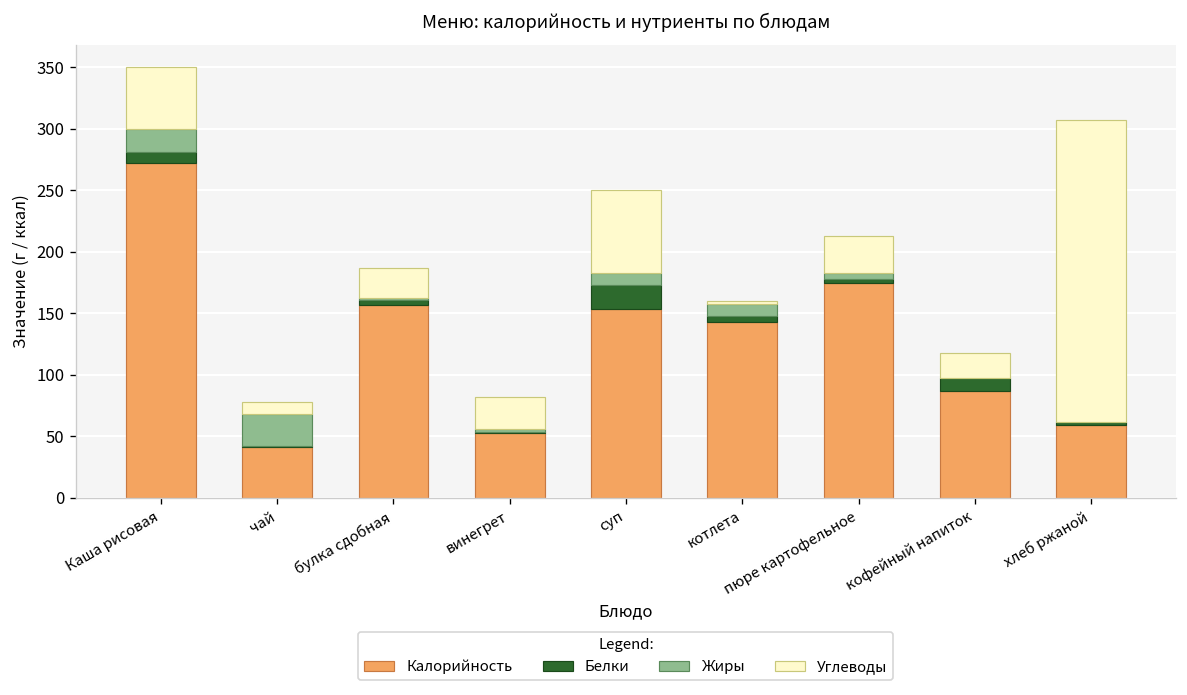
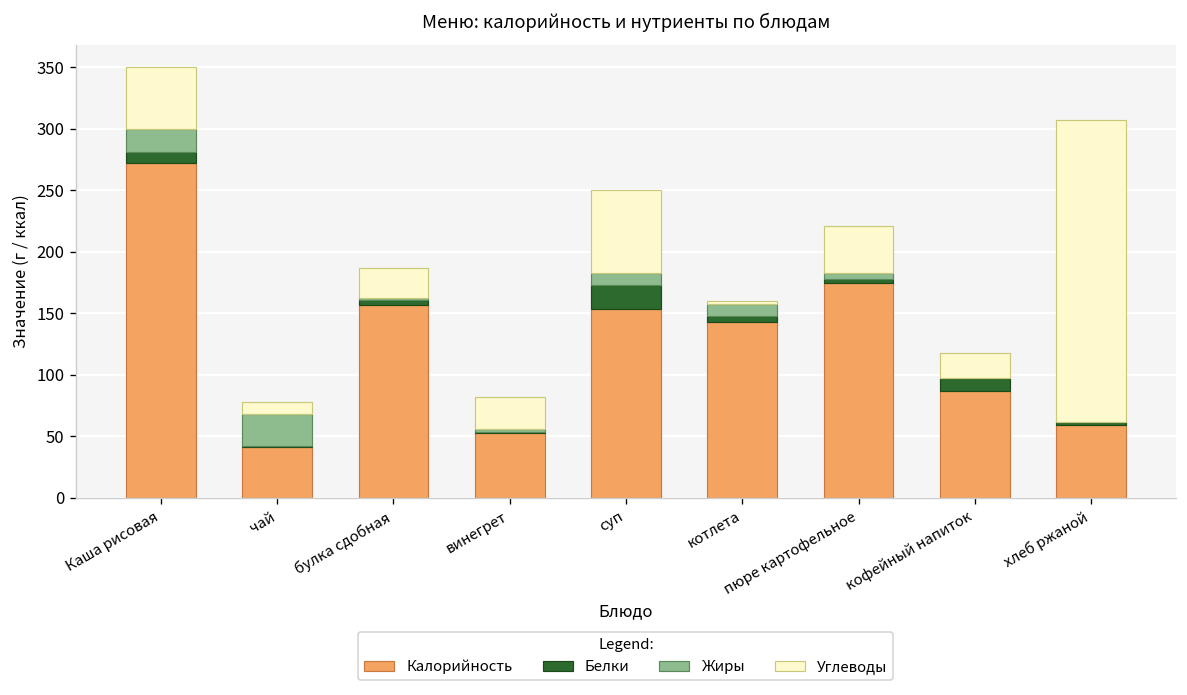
Углеводы, пюре картофельное: 31 -> 39
